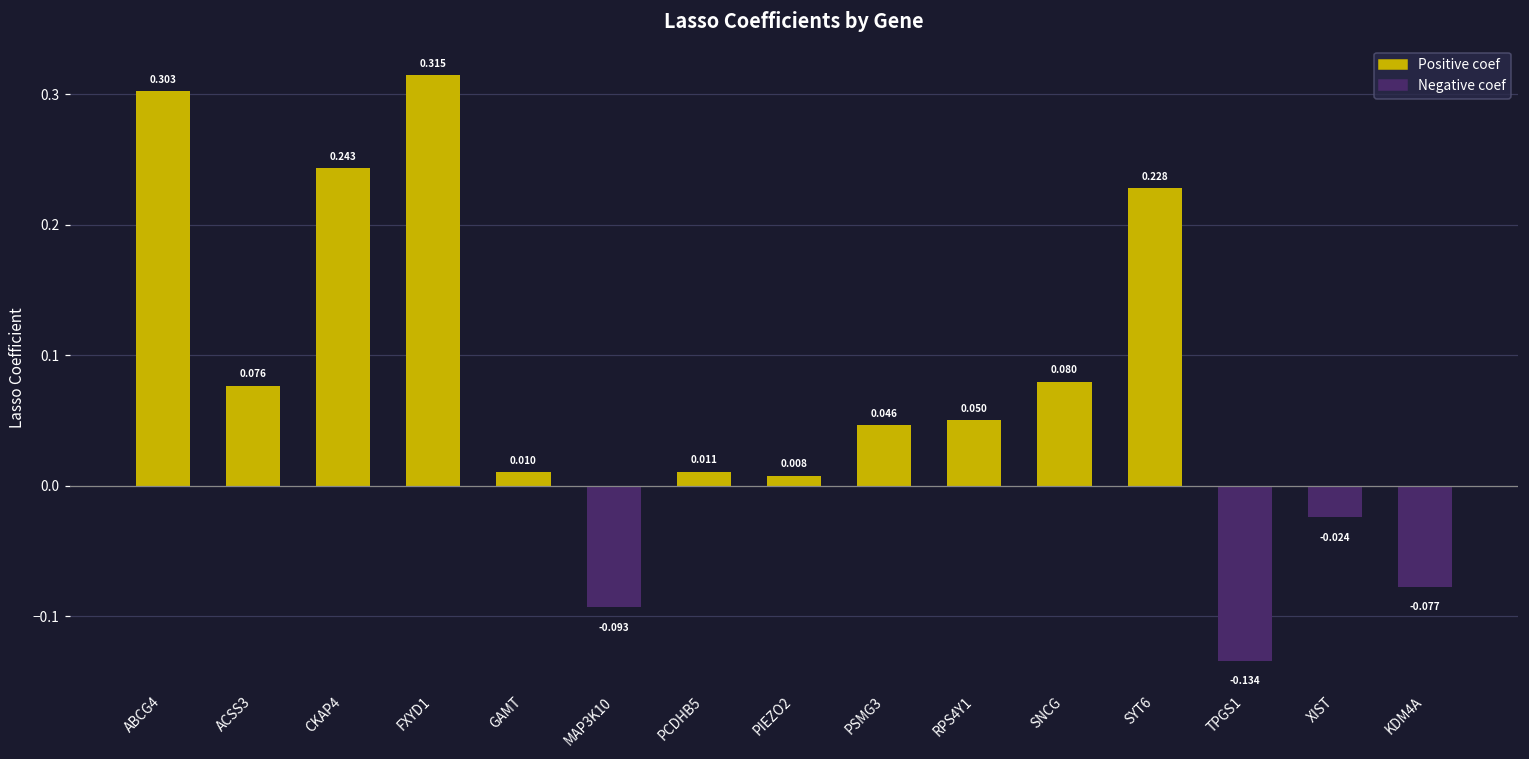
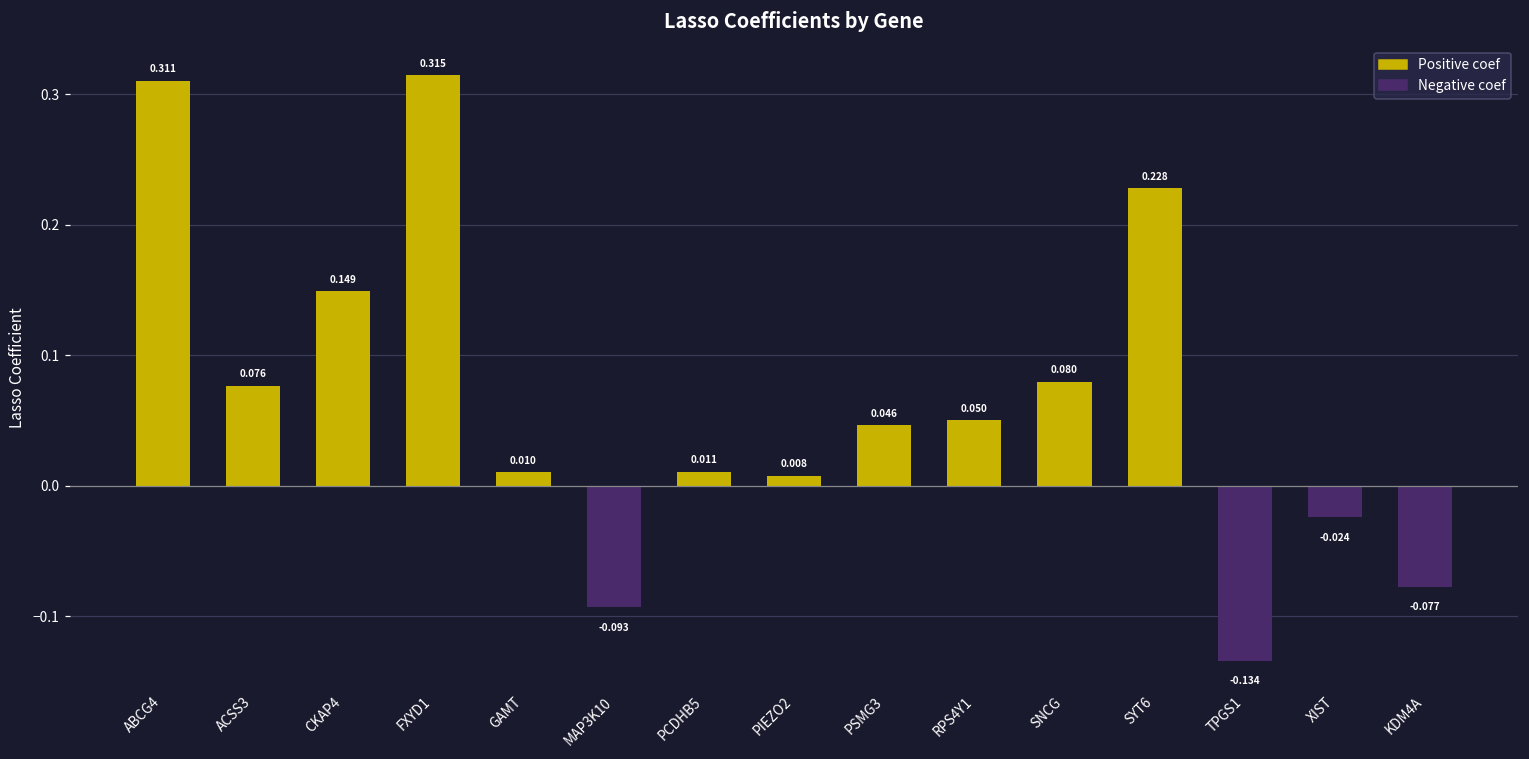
ABCG4: 0.303 -> 0.311
CKAP4: 0.243 -> 0.149
